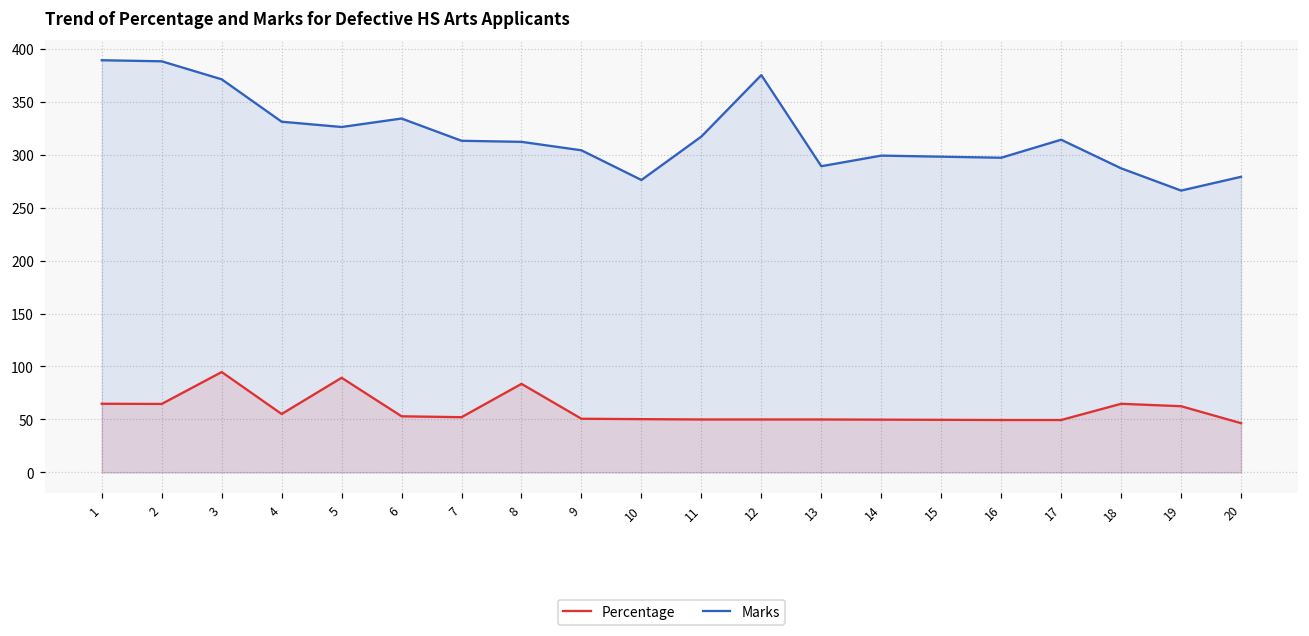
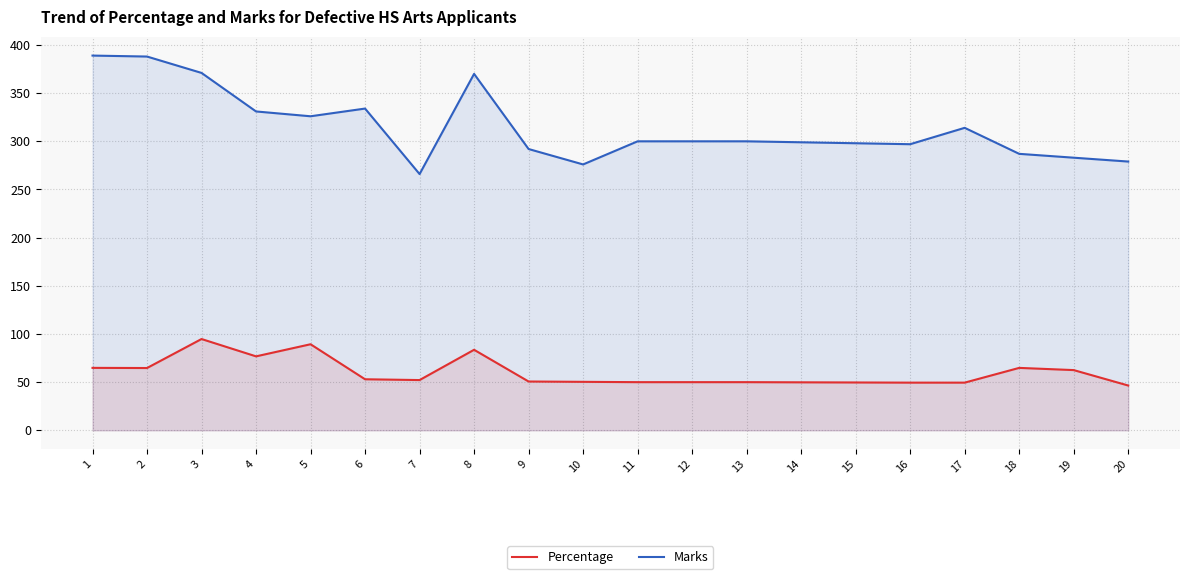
Percentage, 4: 60 -> 80
Marks, 7: 310 -> 270
Marks, 8: 310 -> 370
Marks, 9: 300 -> 290
Marks, 11: 320 -> 300
Marks, 12: 380 -> 300
Marks, 13: 290 -> 300
Marks, 19: 270 -> 280
